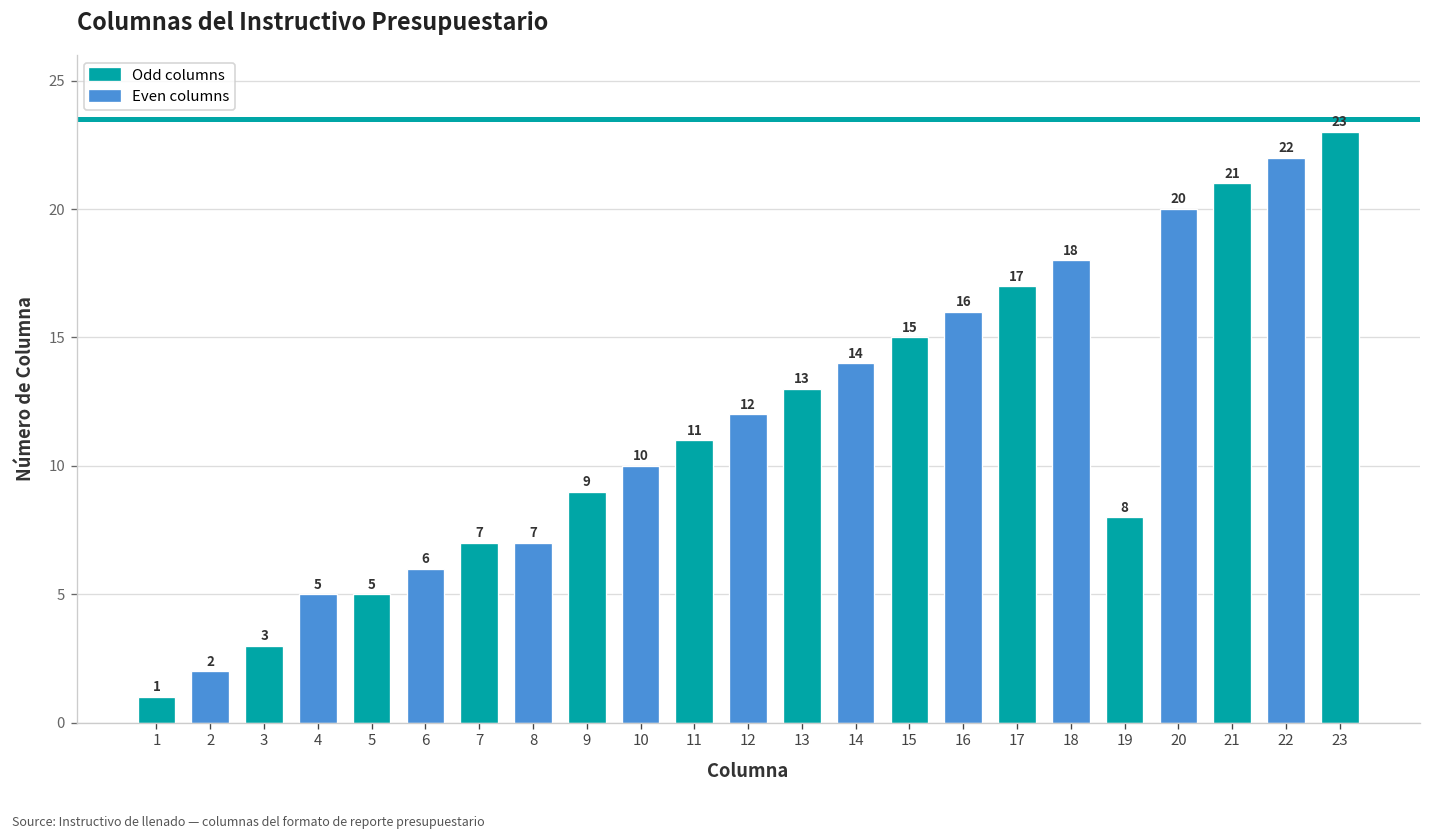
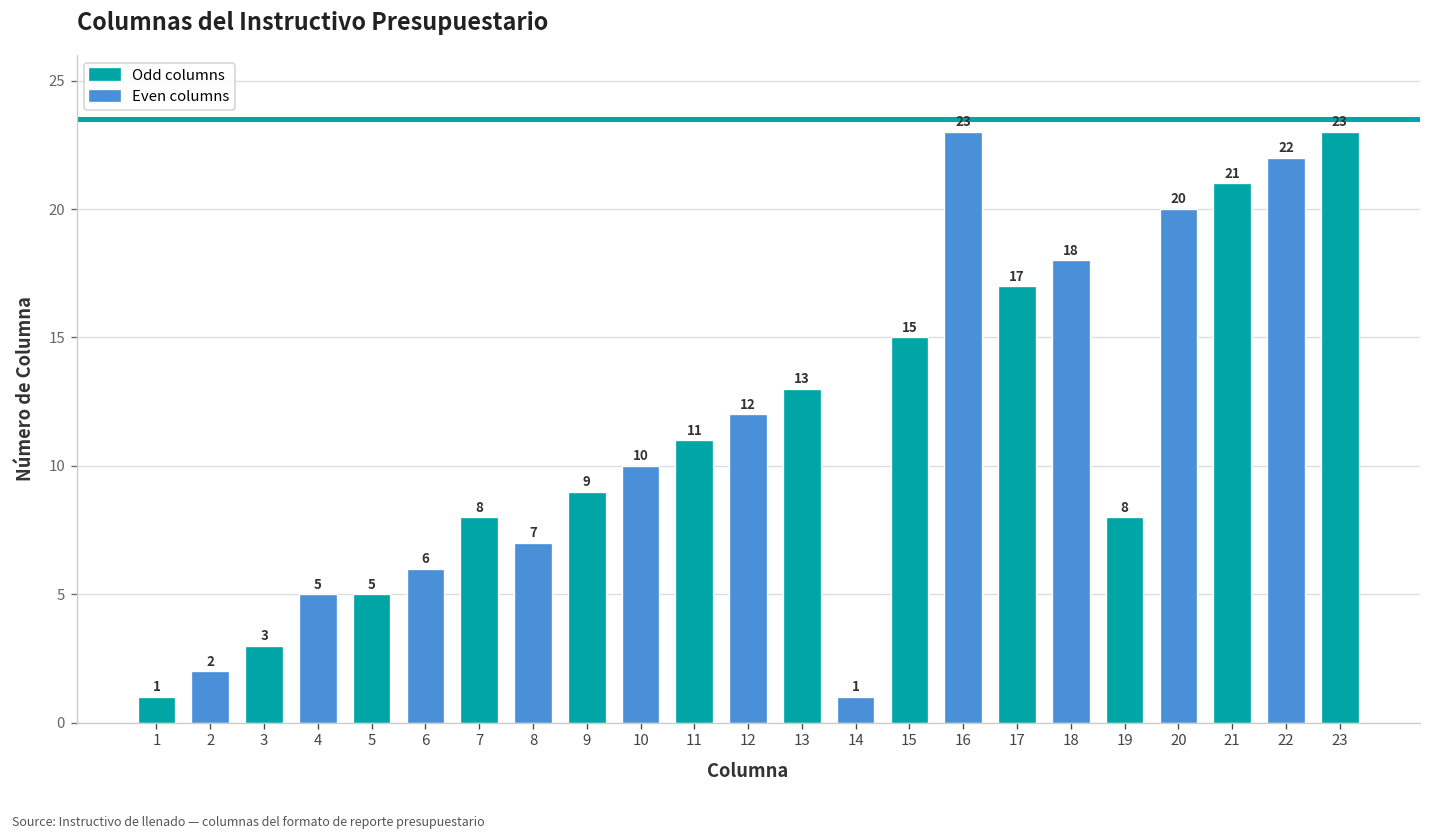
7: 7 -> 8
14: 14 -> 1
16: 16 -> 23
